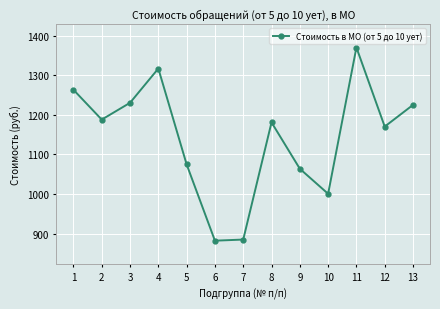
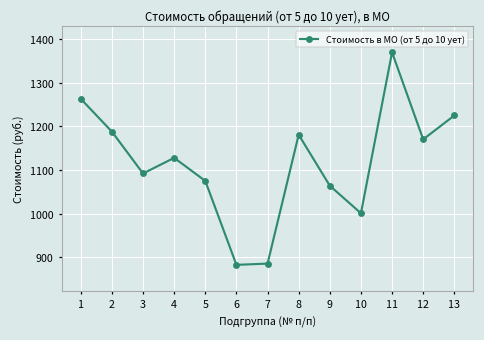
3: 1230 -> 1090
4: 1320 -> 1130
